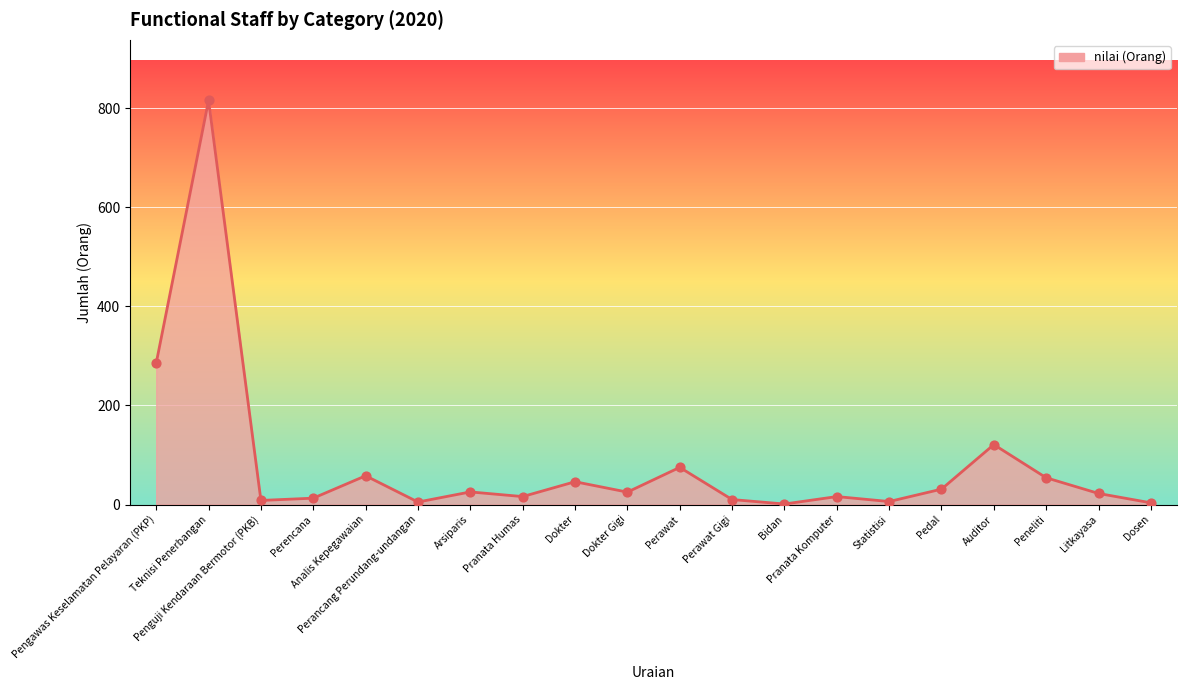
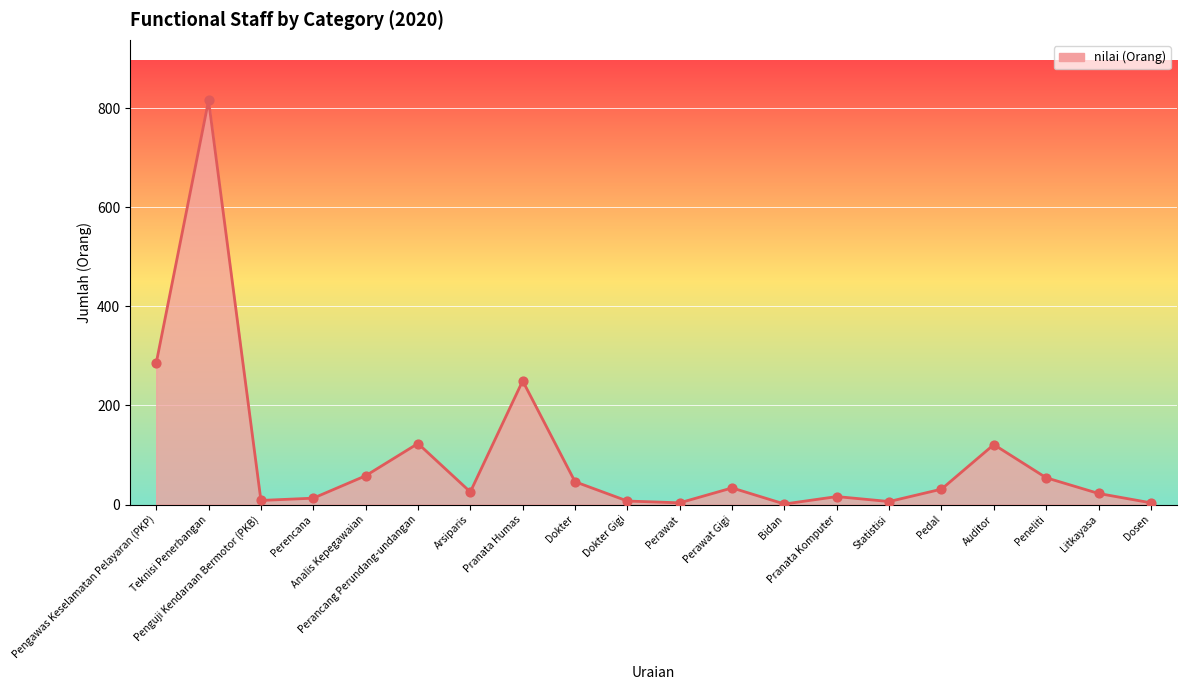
Perancang Perundang-undangan: 10 -> 120
Pranata Humas: 20 -> 250
Dokter Gigi: 30 -> 10
Perawat: 80 -> 0
Perawat Gigi: 10 -> 30
